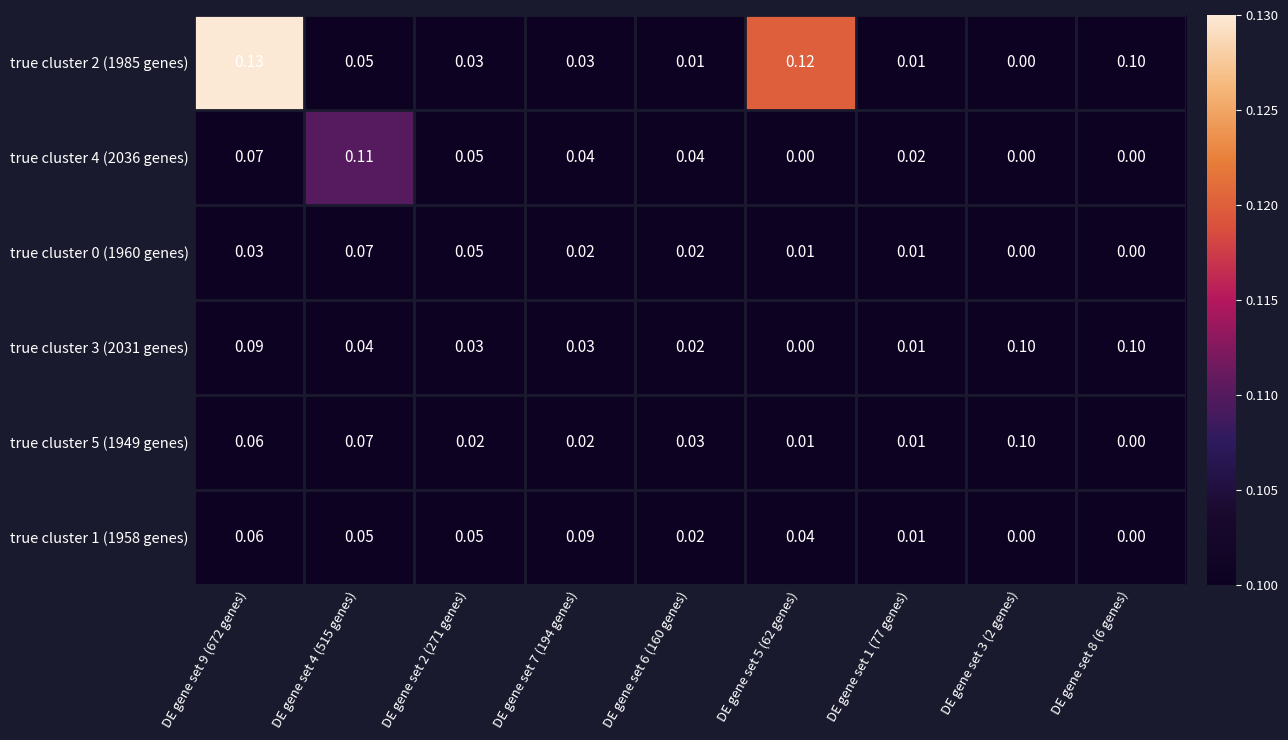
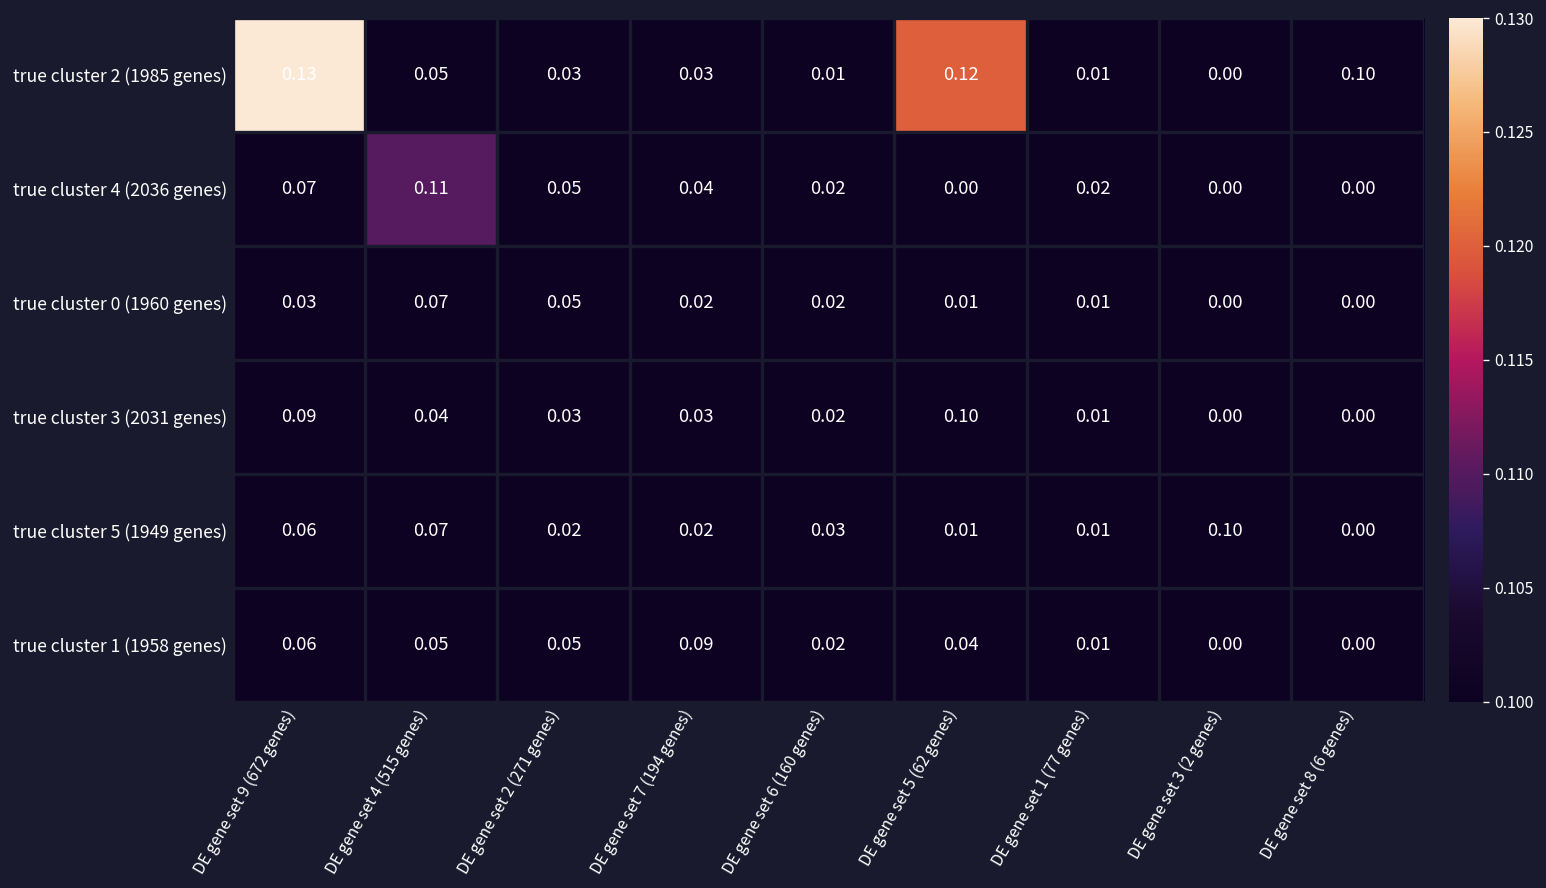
true cluster 4 (2036 genes), DE gene set 6 (160 genes): 0.04 -> 0.02
true cluster 3 (2031 genes), DE gene set 5 (62 genes): 0.00 -> 0.10
true cluster 3 (2031 genes), DE gene set 3 (2 genes): 0.10 -> 0.00
true cluster 3 (2031 genes), DE gene set 8 (6 genes): 0.10 -> 0.00
